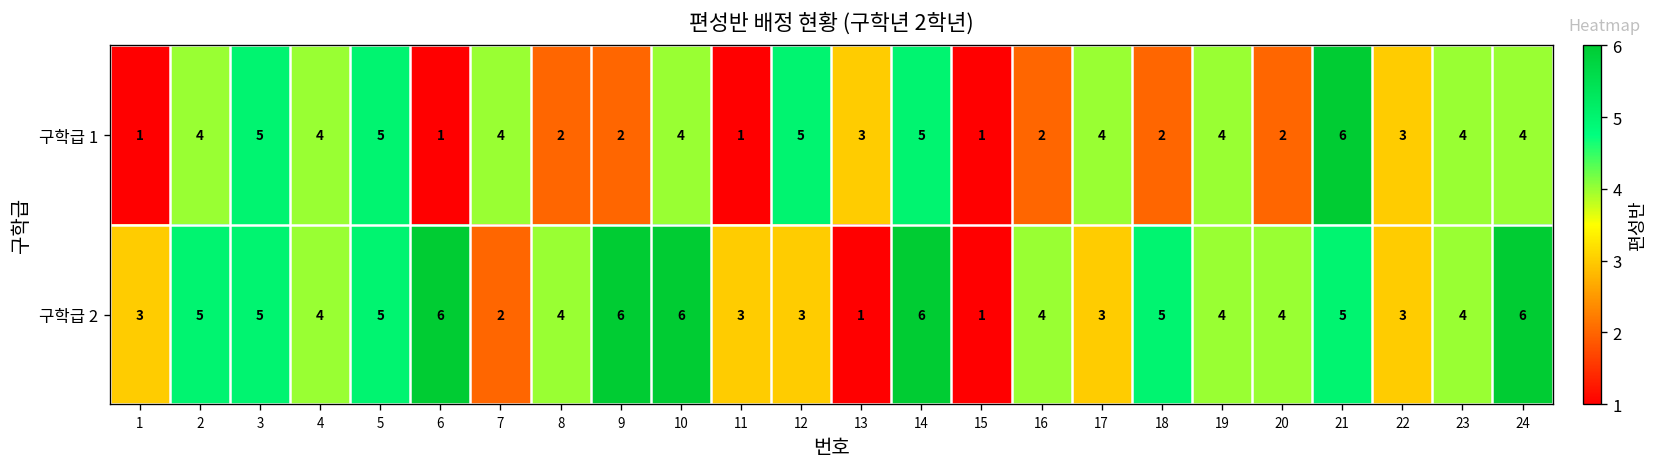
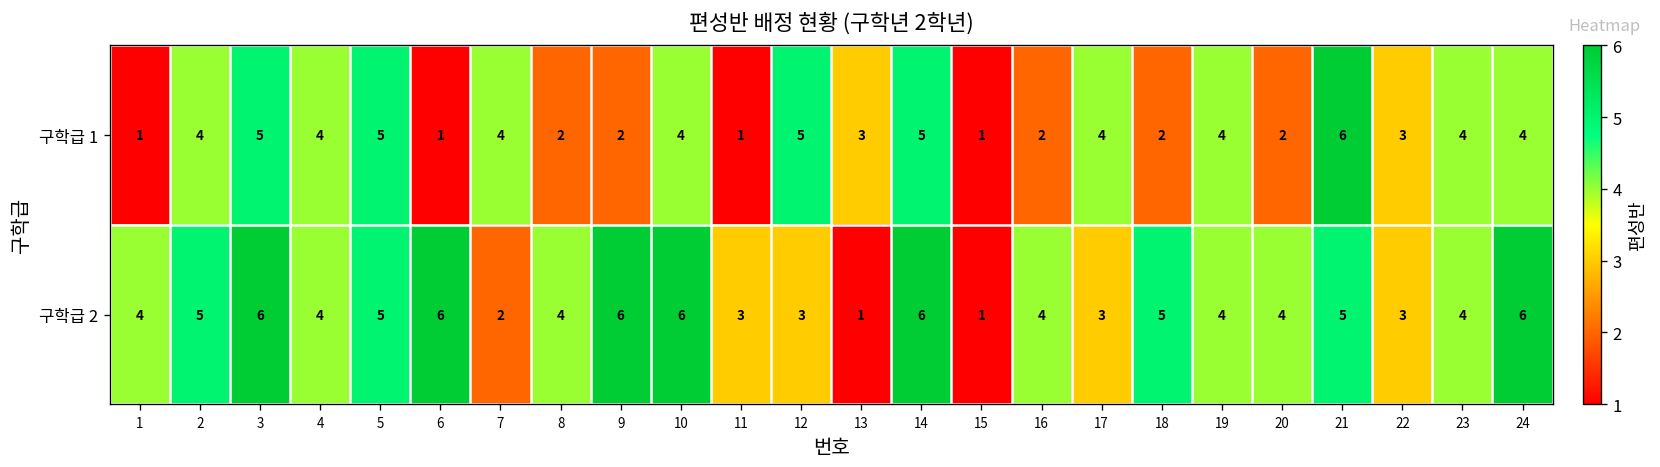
구학급 2, 1: 3 -> 4
구학급 2, 3: 5 -> 6
